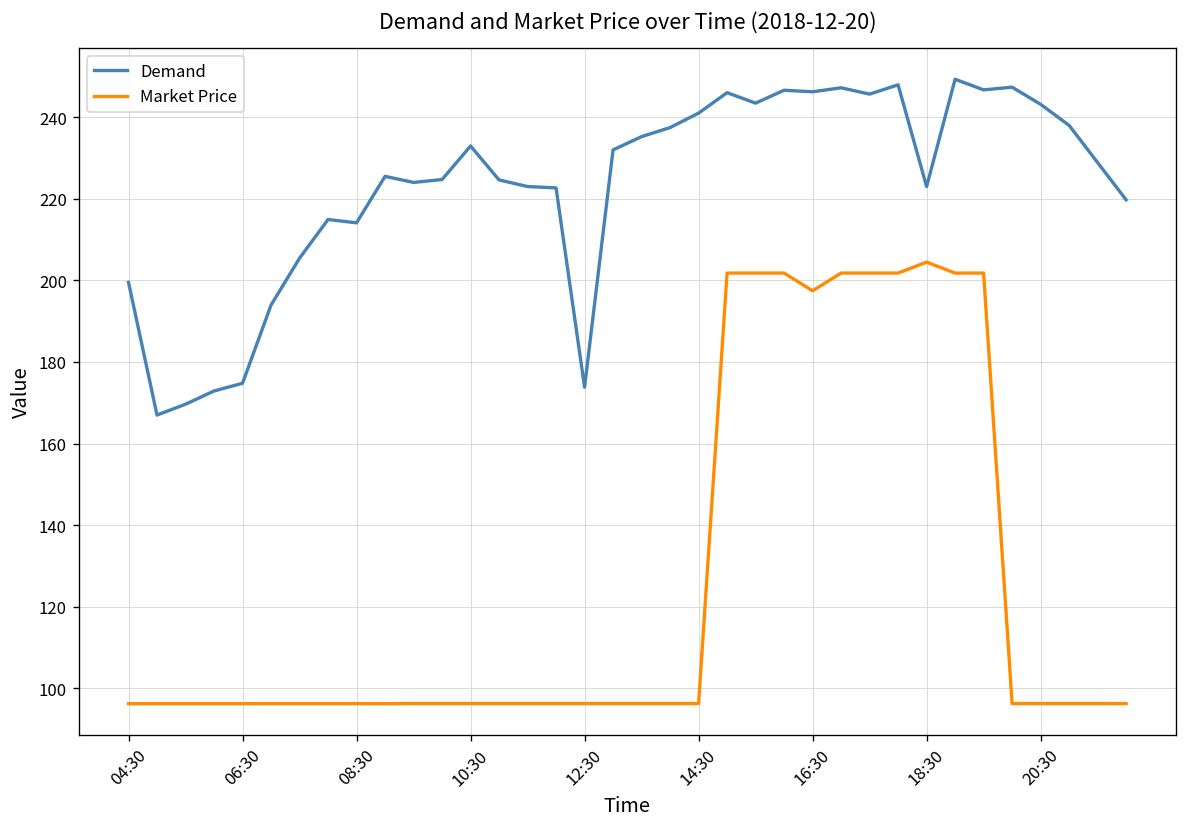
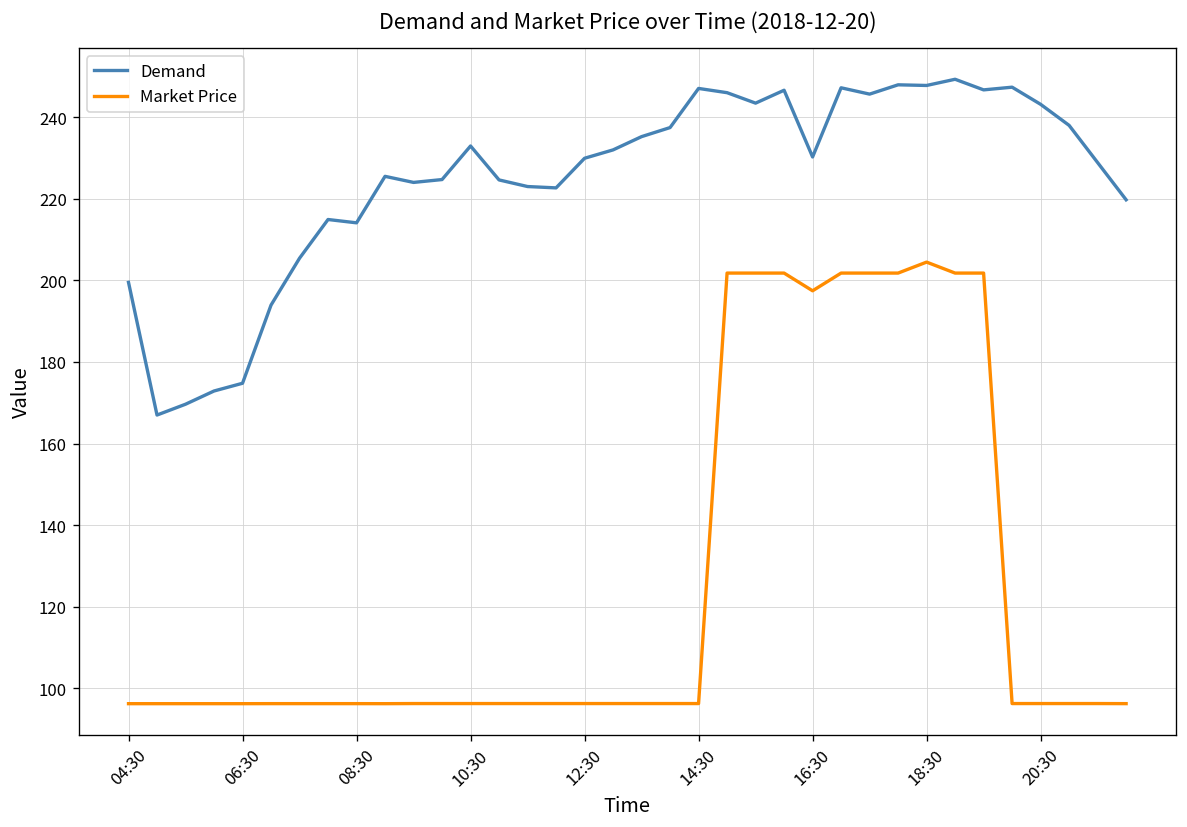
Demand, 12:30: 174 -> 230
Demand, 14:30: 241 -> 247
Demand, 16:30: 246 -> 230
Demand, 18:30: 223 -> 248
